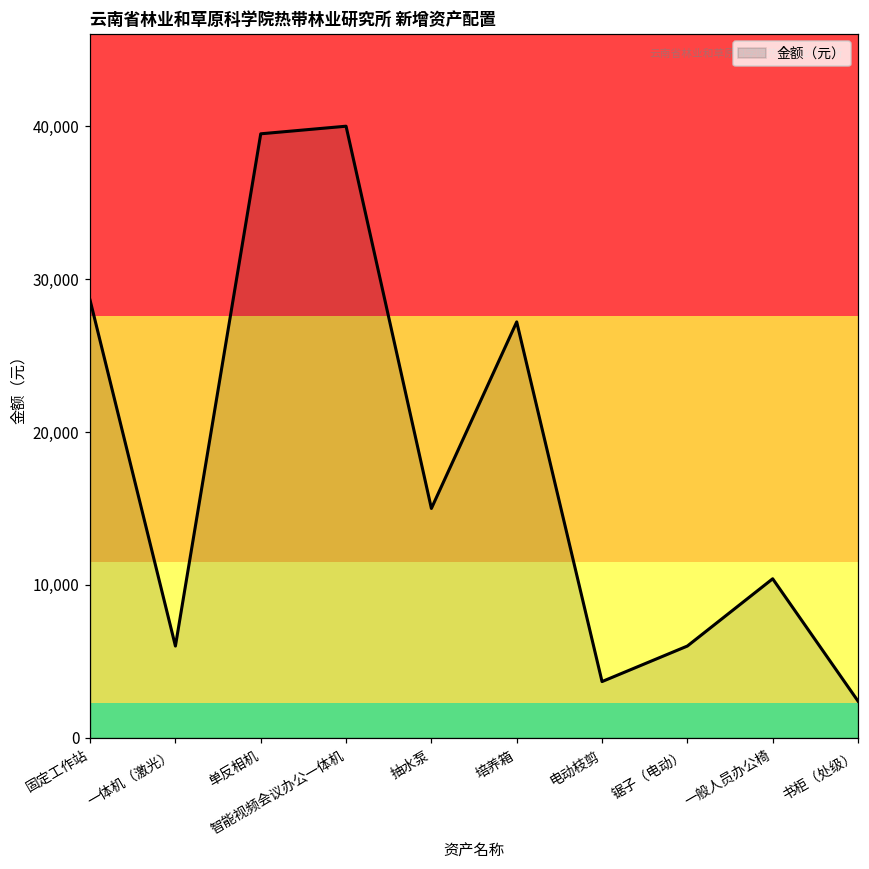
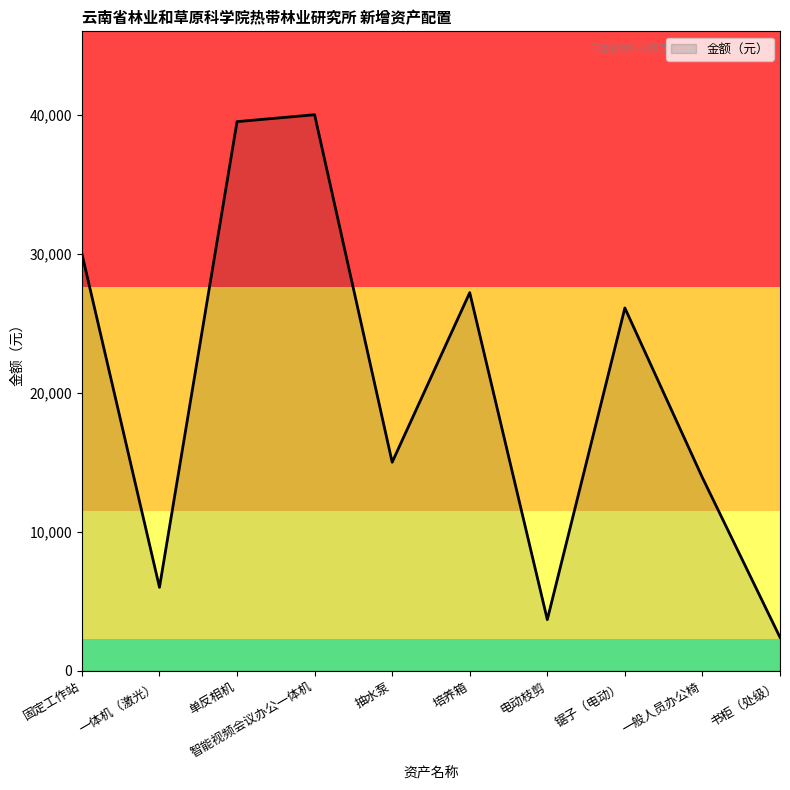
固定工作站: 28,600 -> 30,000
锯子（电动）: 6,000 -> 26,100
一般人员办公椅: 10,400 -> 13,900
